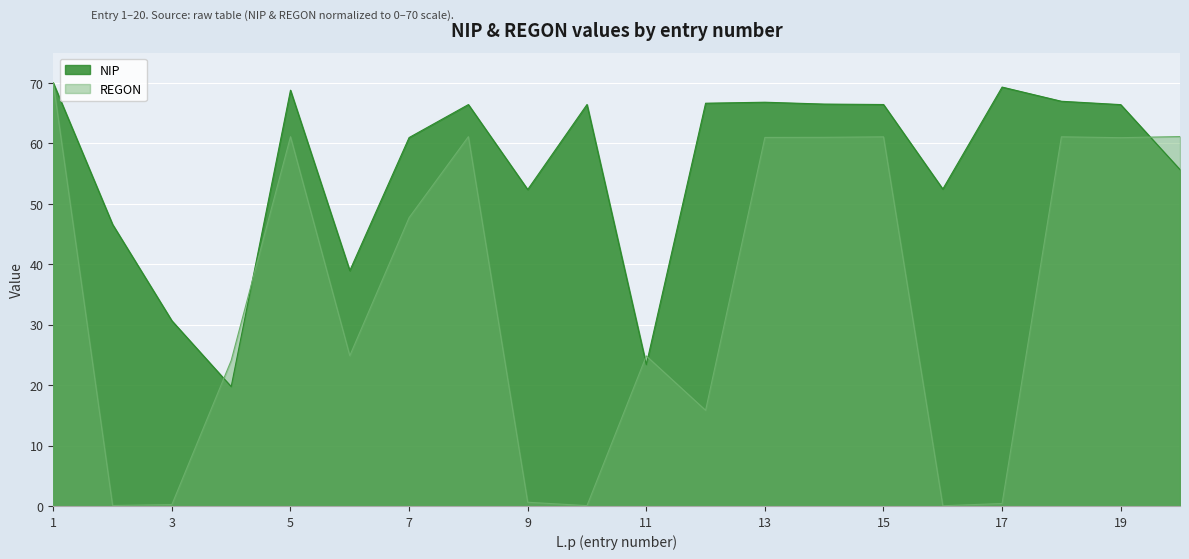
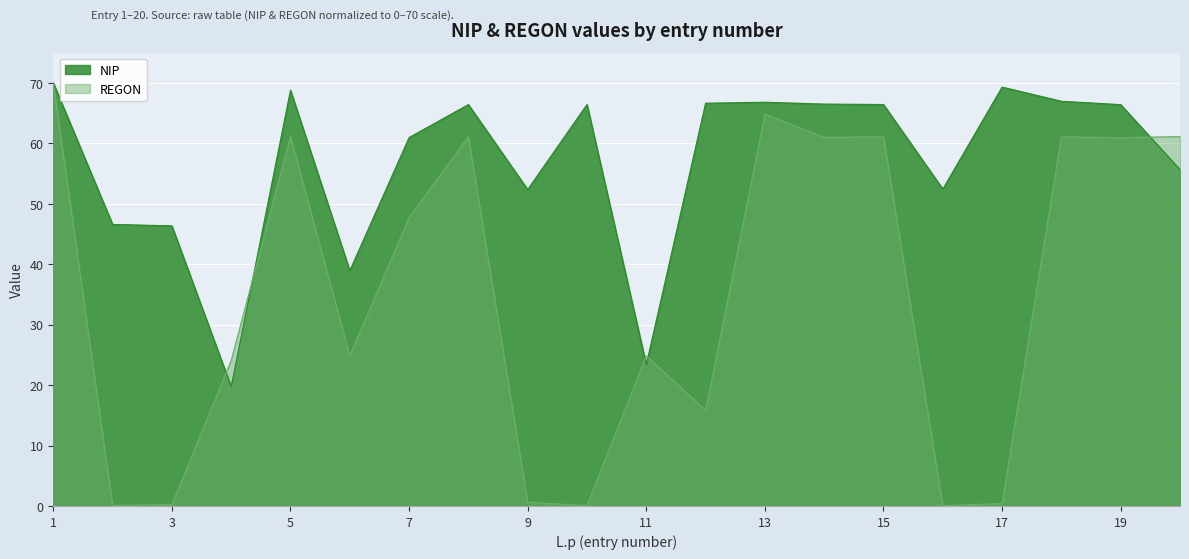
NIP, 3: 31 -> 46
REGON, 13: 61 -> 65
